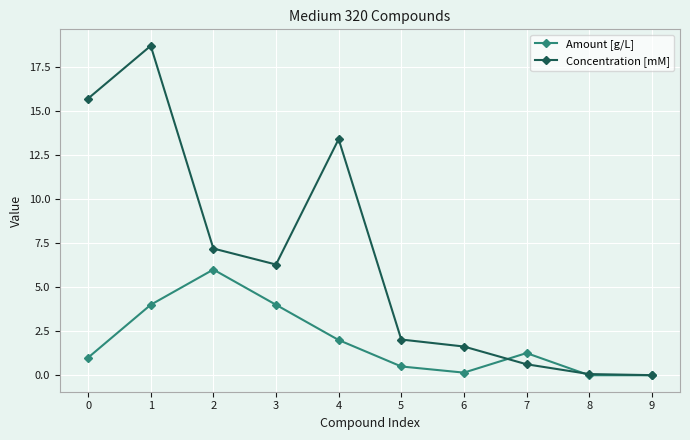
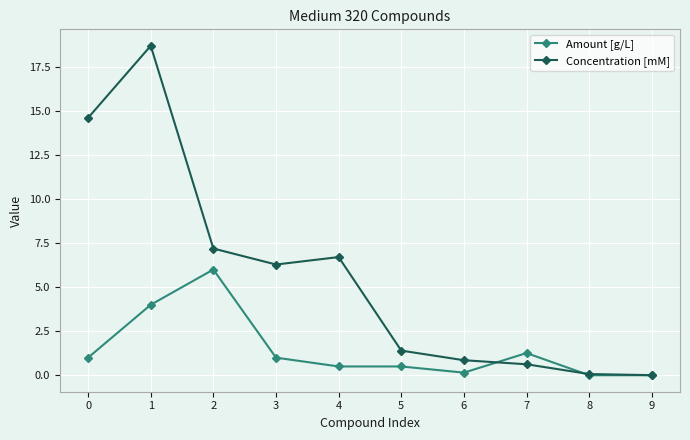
Concentration [mM], 0: 15.7 -> 14.6
Amount [g/L], 3: 4 -> 1
Amount [g/L], 4: 2.0 -> 0.5
Concentration [mM], 4: 13.4 -> 6.7
Concentration [mM], 5: 2.0 -> 1.4
Concentration [mM], 6: 1.6 -> 0.9
